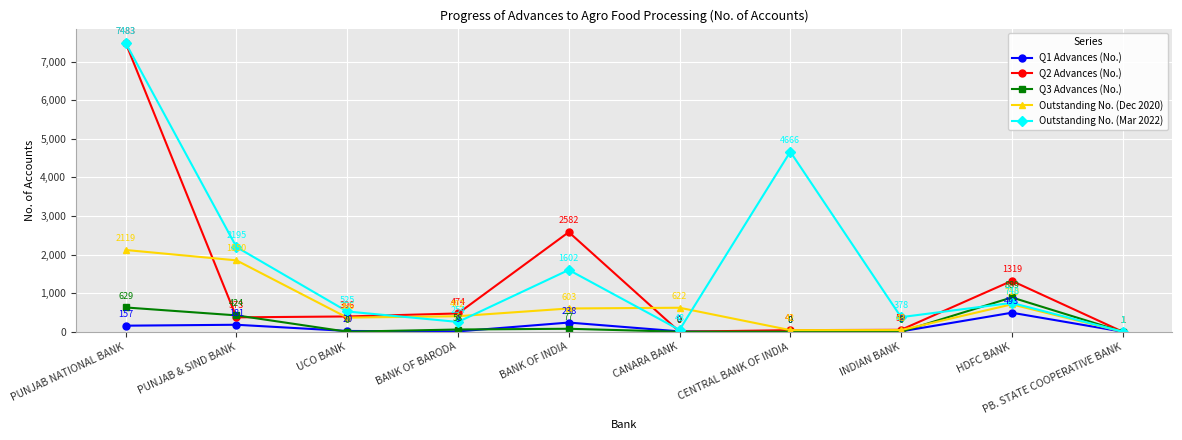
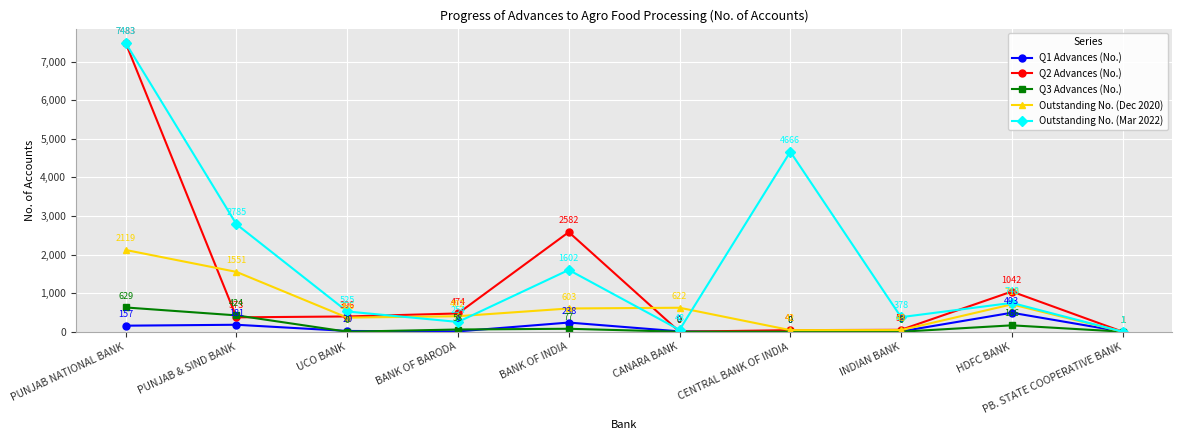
Outstanding No. (Dec 2020), PUNJAB & SIND BANK: 1850 -> 1551
Outstanding No. (Mar 2022), PUNJAB & SIND BANK: 2195 -> 2785
Q2 Advances (No.), HDFC BANK: 1319 -> 1042
Q3 Advances (No.), HDFC BANK: 889 -> 166
